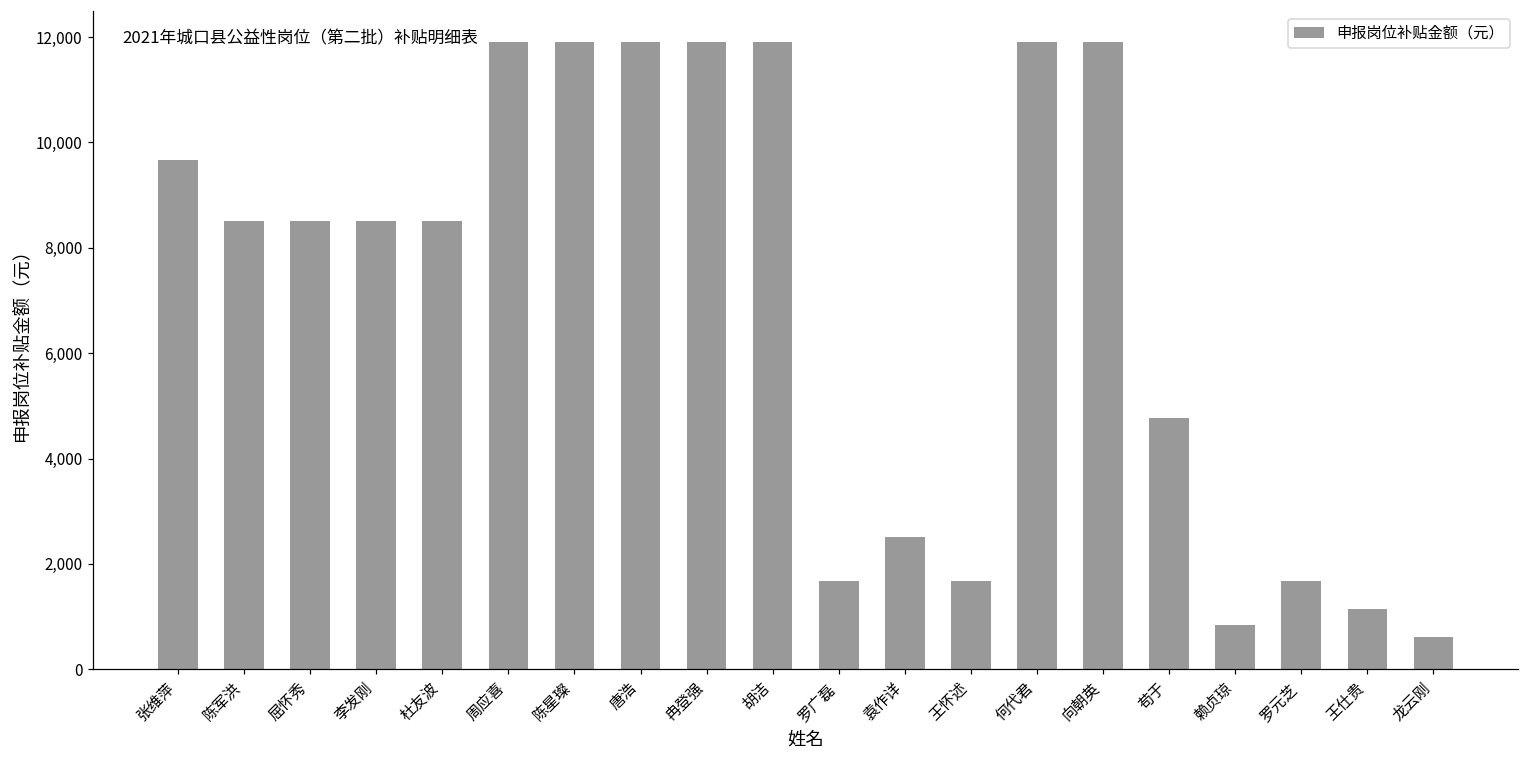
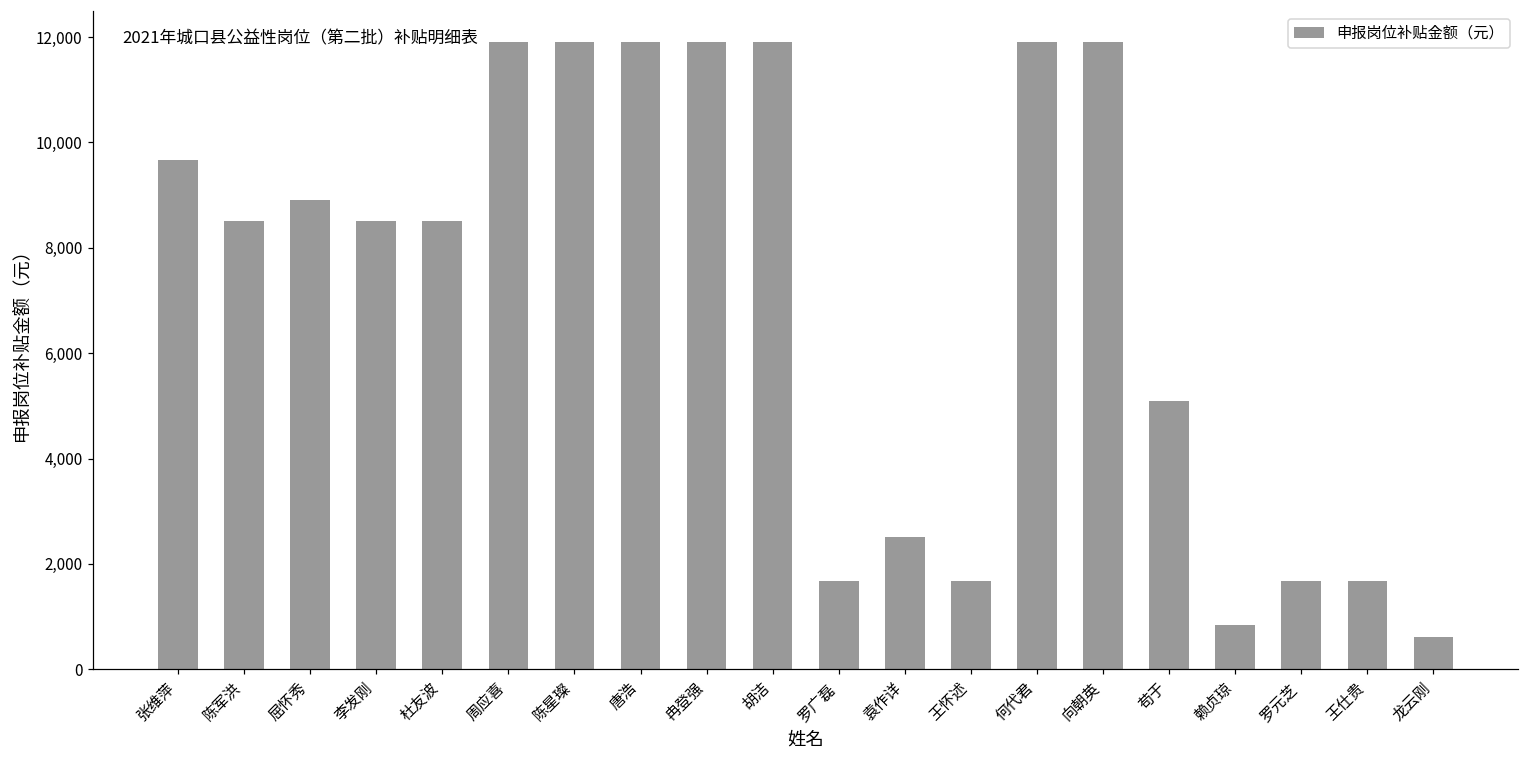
屈怀秀: 8,500 -> 8,900
苟于: 4,800 -> 5,100
王仕贵: 1,100 -> 1,700
